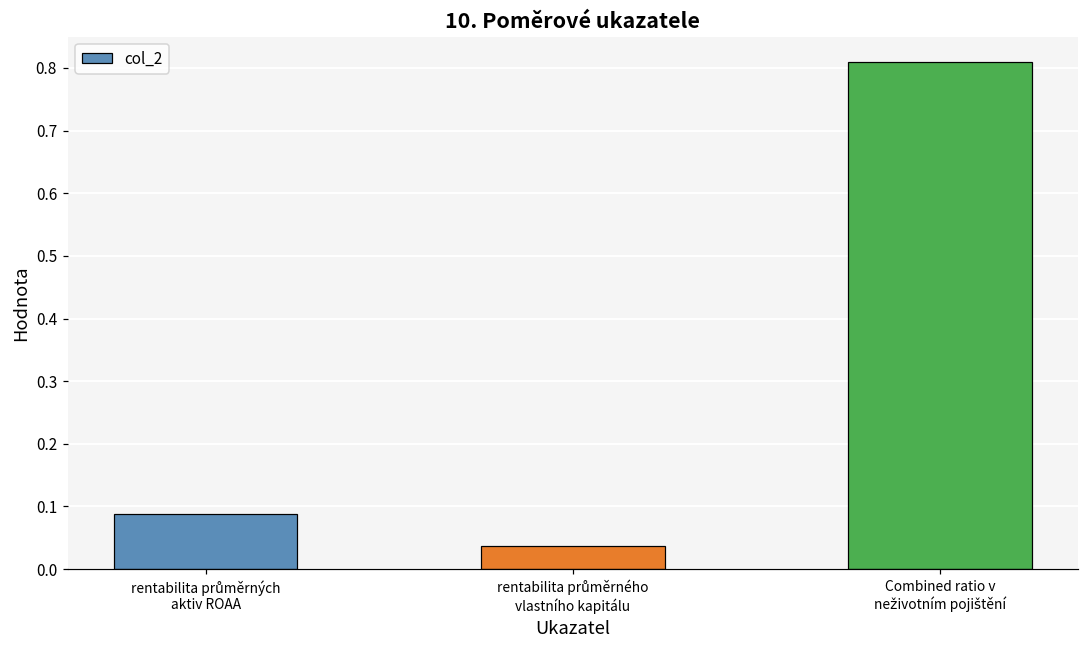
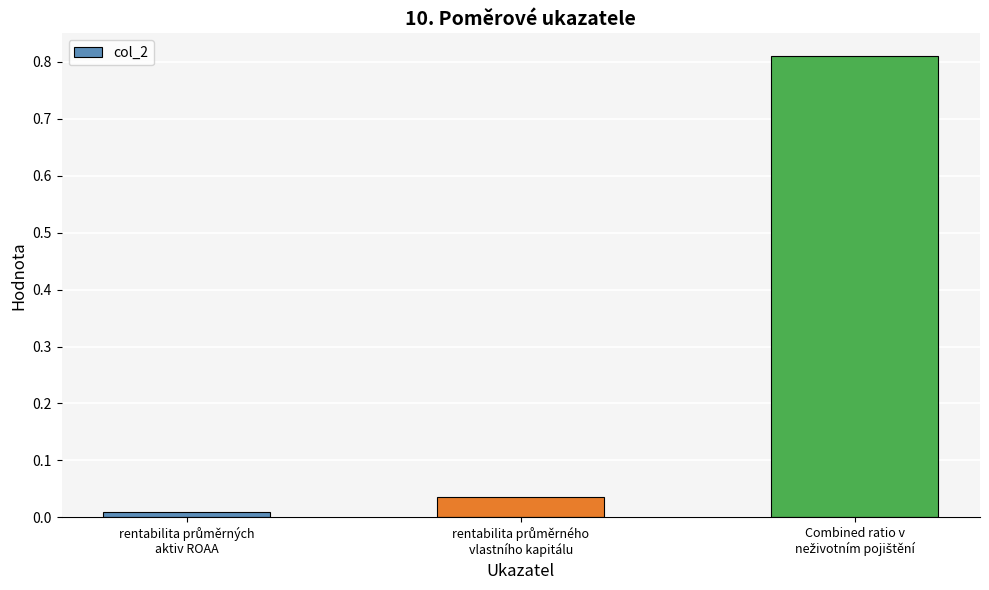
rentabilita průměrných aktiv ROAA: 0.09 -> 0.01
